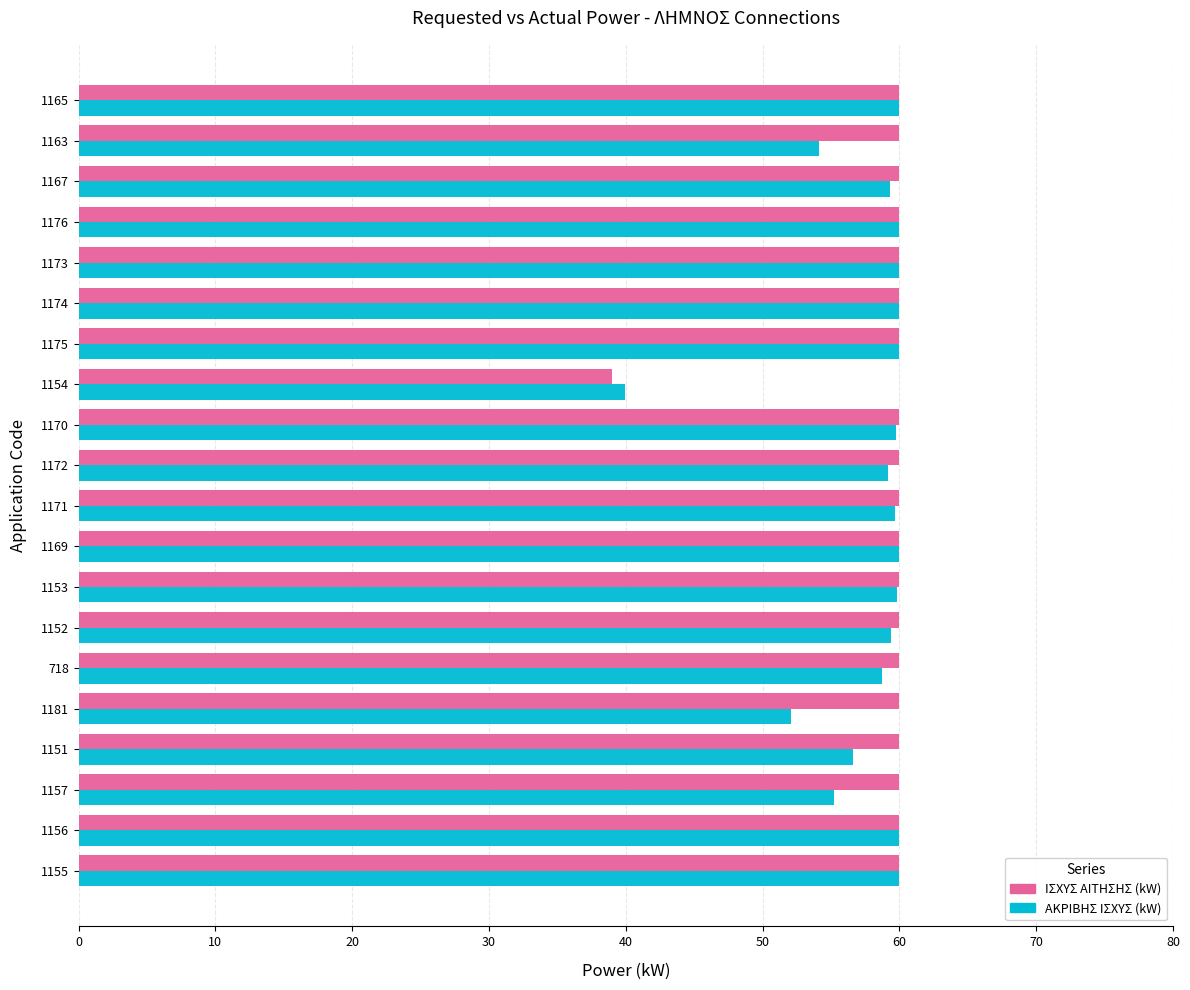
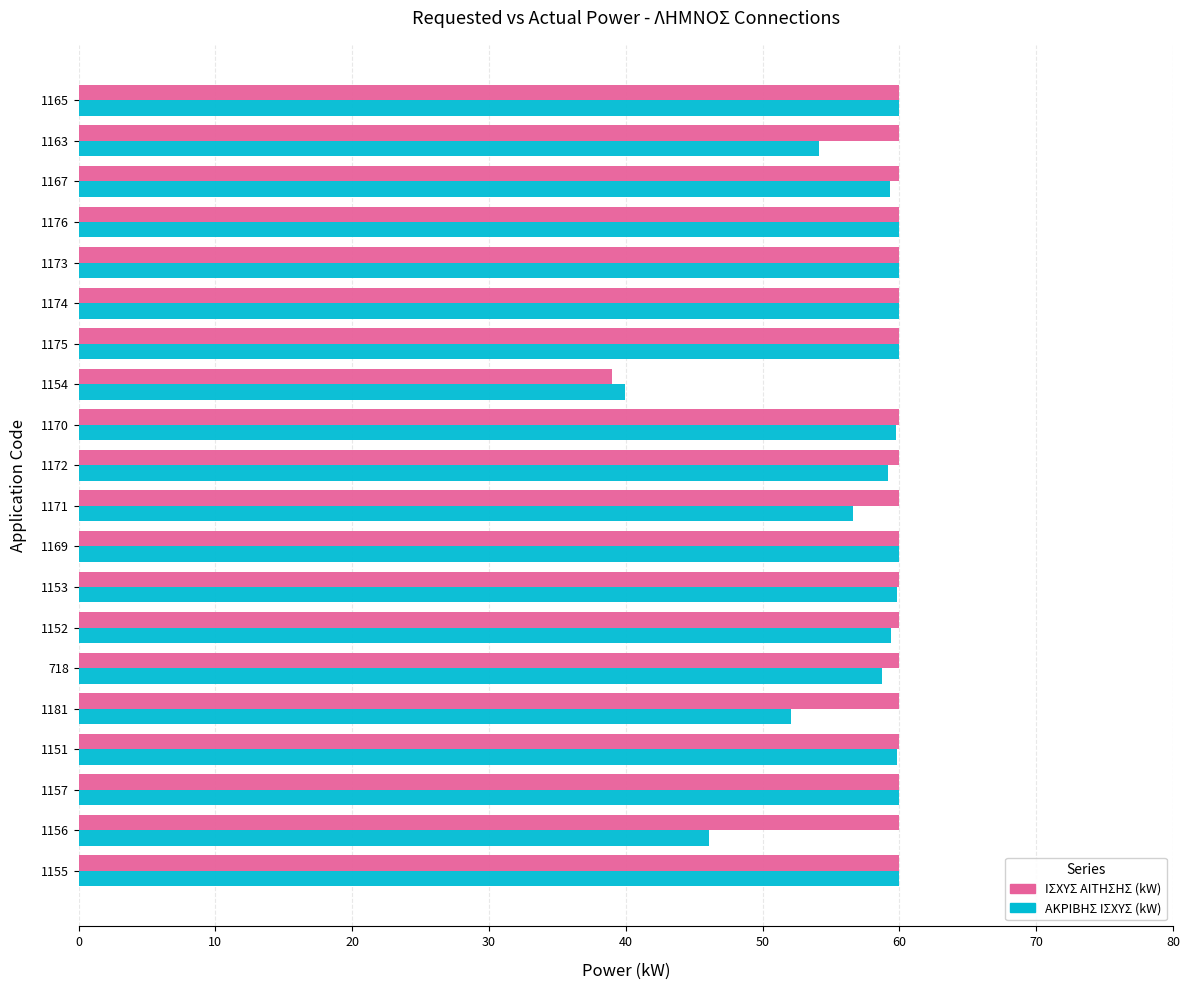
ΑΚΡΙΒΗΣ ΙΣΧΥΣ (kW), 1171: 59.7 -> 56.6
ΑΚΡΙΒΗΣ ΙΣΧΥΣ (kW), 1151: 56.6 -> 59.9
ΑΚΡΙΒΗΣ ΙΣΧΥΣ (kW), 1157: 55.2 -> 59.9
ΑΚΡΙΒΗΣ ΙΣΧΥΣ (kW), 1156: 59.9 -> 46.1
